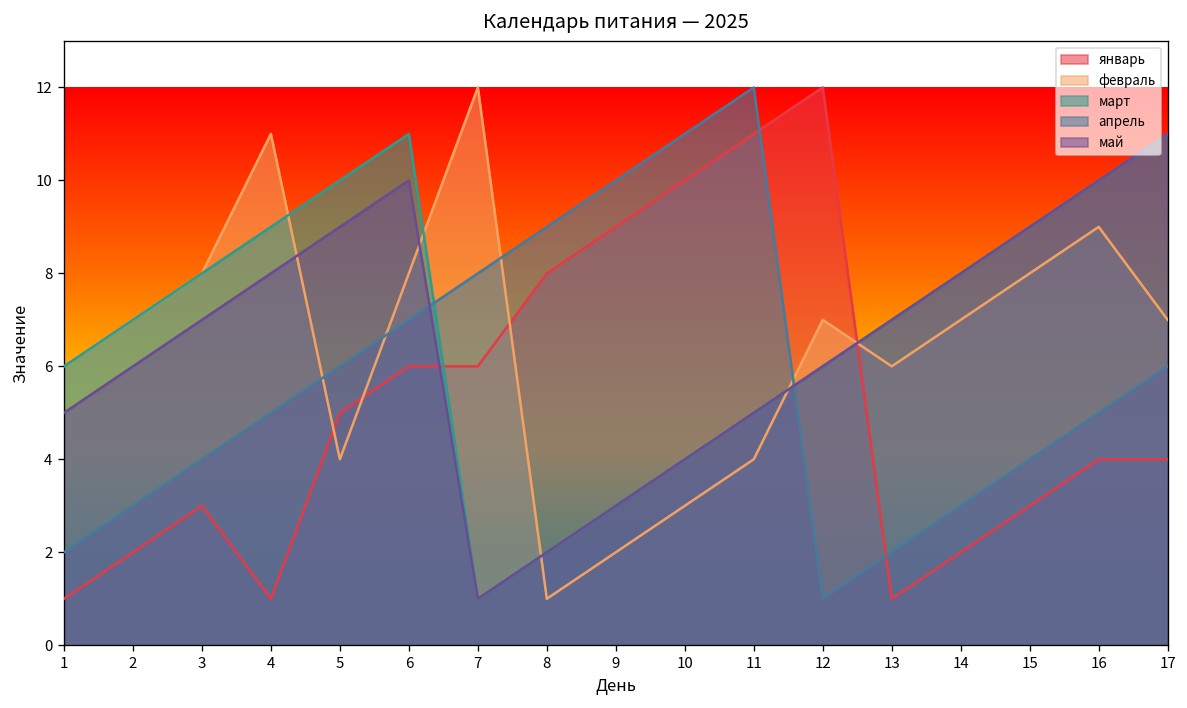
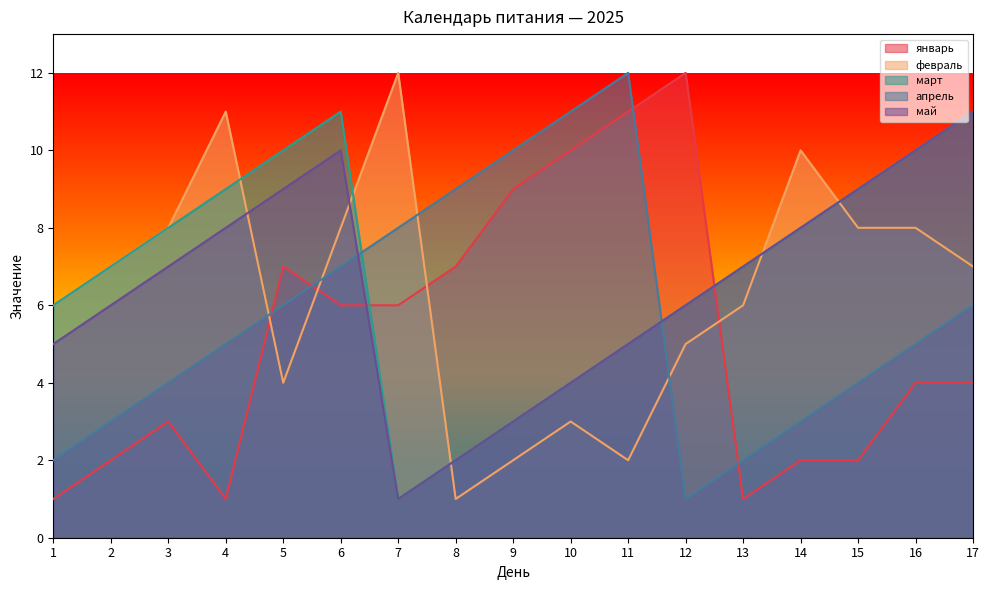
январь, 5: 5 -> 7
январь, 8: 8 -> 7
февраль, 11: 4 -> 2
февраль, 12: 7 -> 5
февраль, 14: 7 -> 10
январь, 15: 3 -> 2
февраль, 16: 9 -> 8
